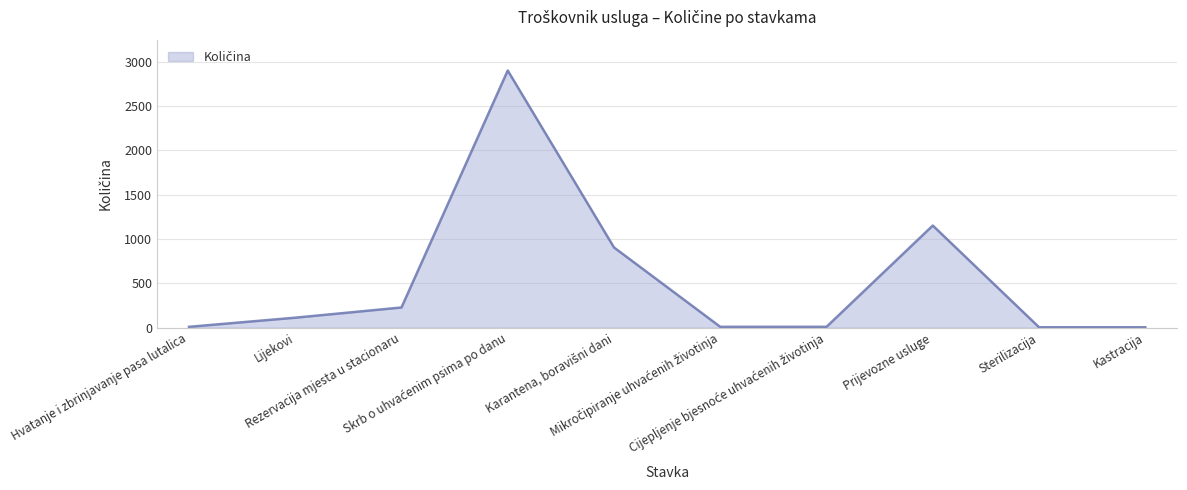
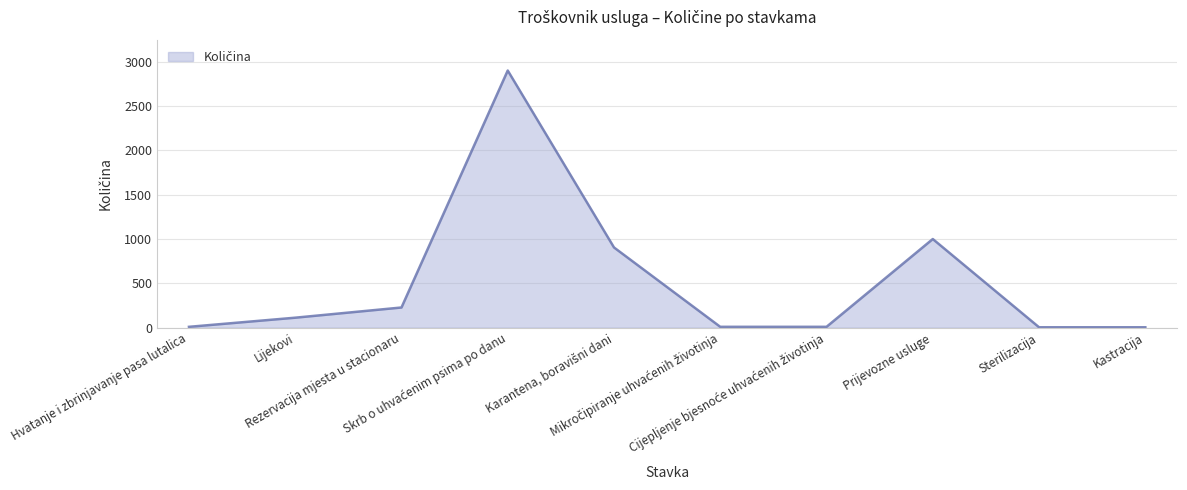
Prijevozne usluge: 1200 -> 1000
